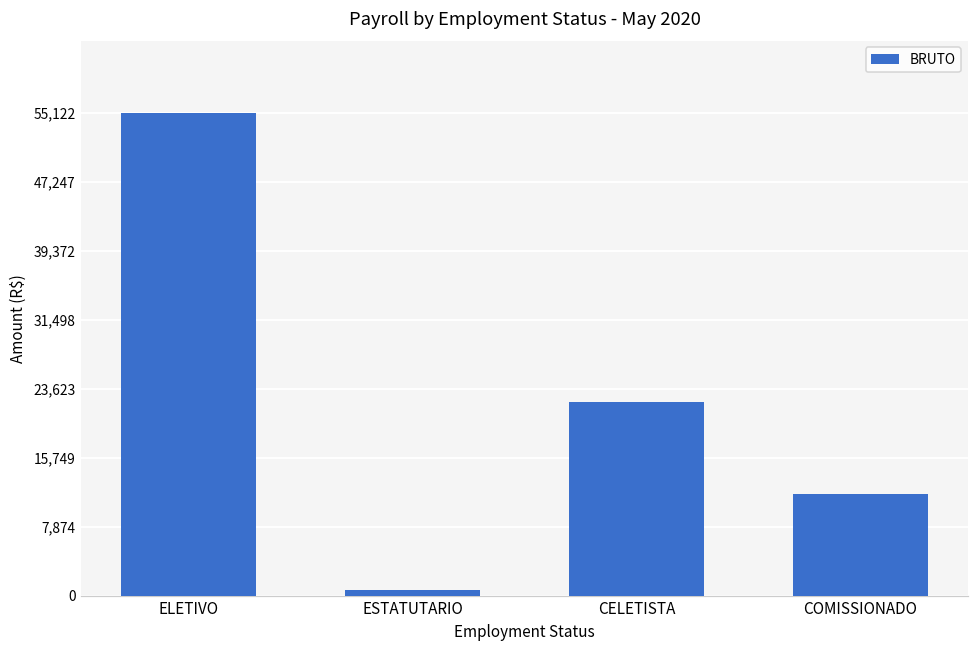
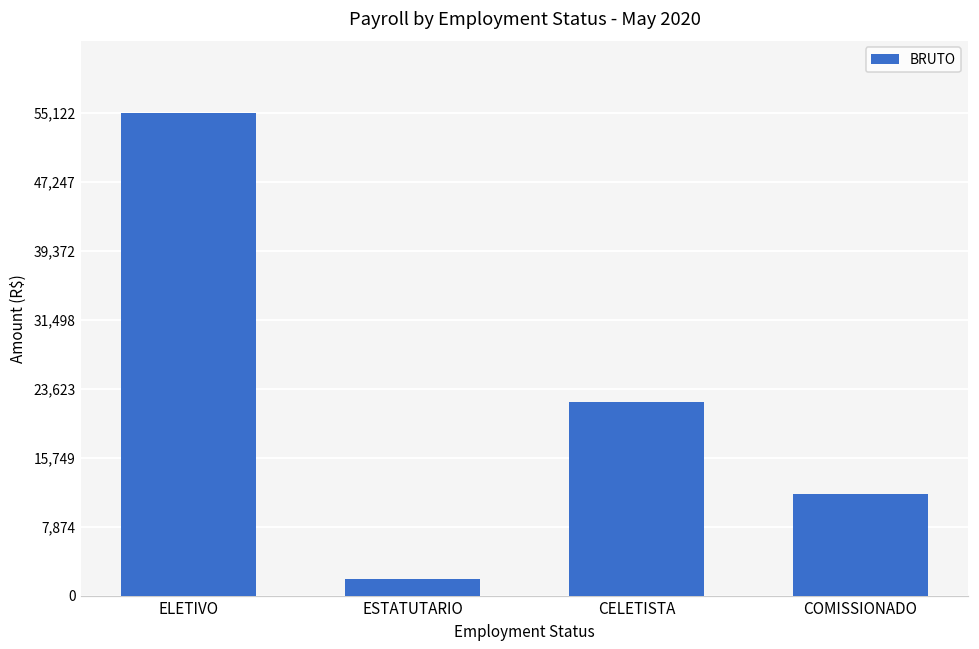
ESTATUTARIO: 1,000 -> 2,000
